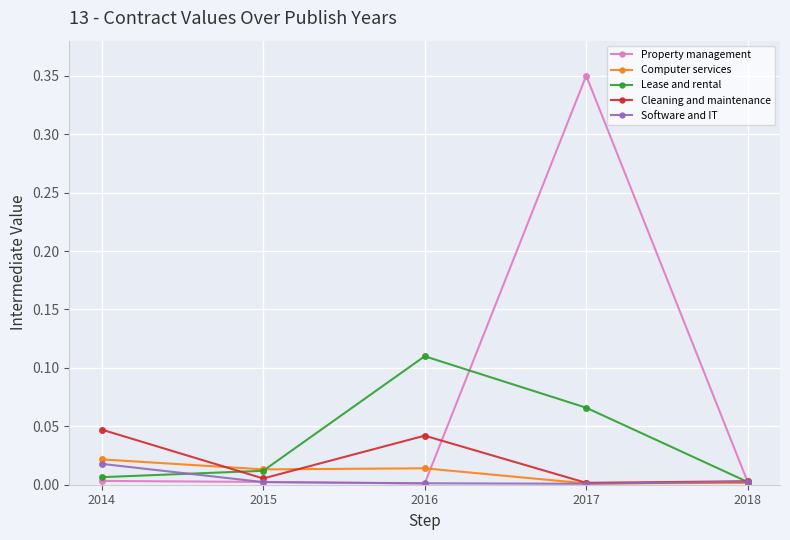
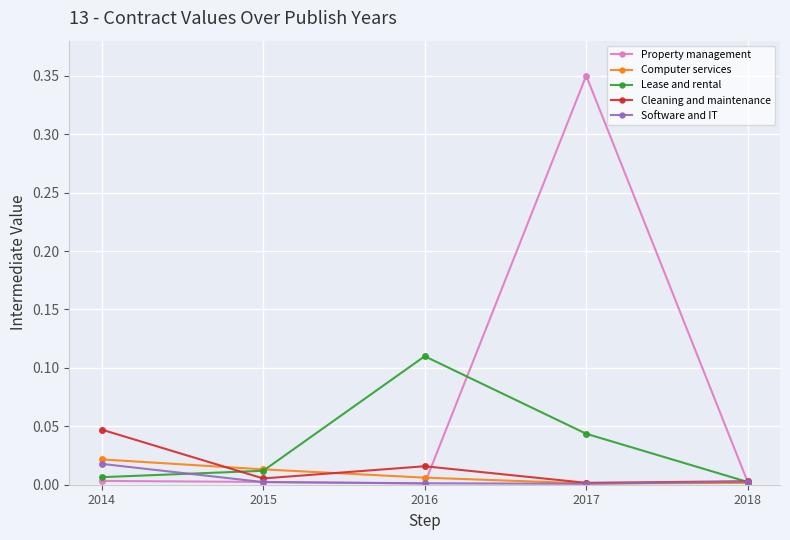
Computer services, 2016: 0.014 -> 0.006
Cleaning and maintenance, 2016: 0.042 -> 0.016
Lease and rental, 2017: 0.066 -> 0.044
